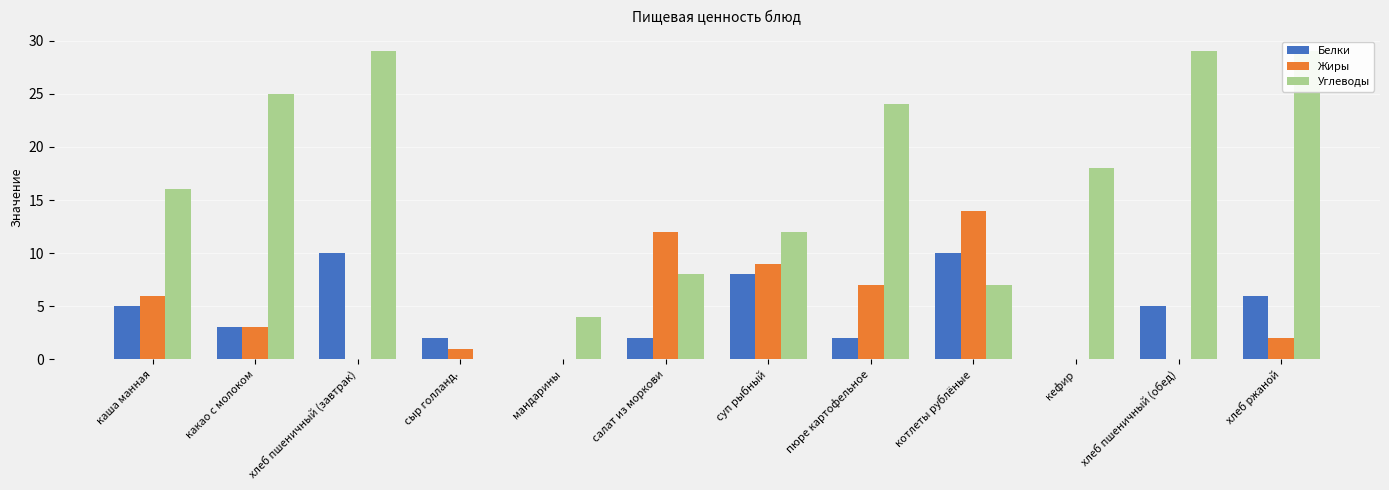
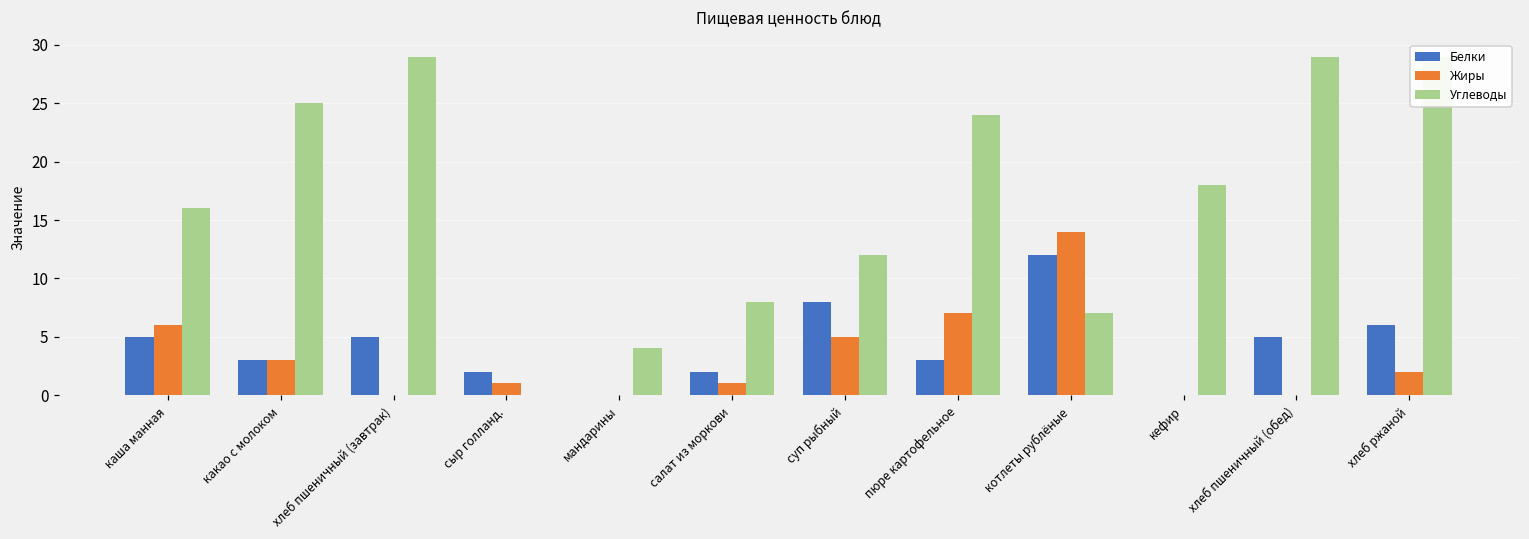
Белки, хлеб пшеничный (завтрак): 10 -> 5
Жиры, салат из моркови: 12 -> 1
Жиры, суп рыбный: 9 -> 5
Белки, пюре картофельное: 2 -> 3
Белки, котлеты рублёные: 10 -> 12
